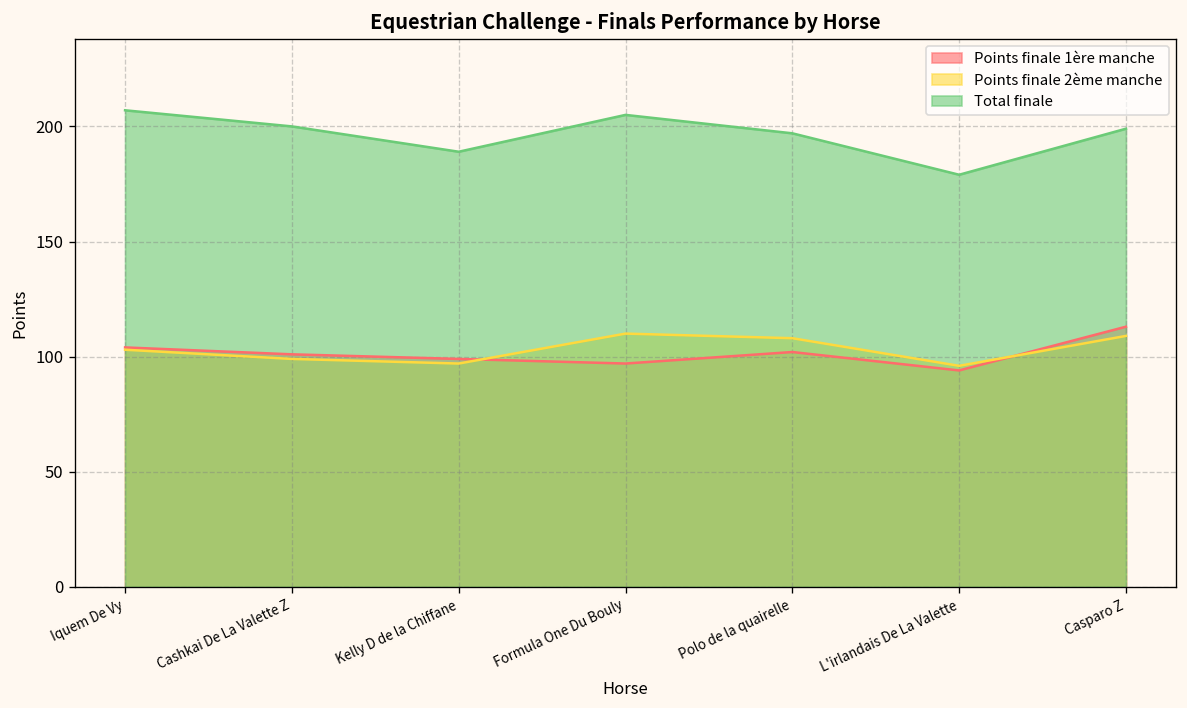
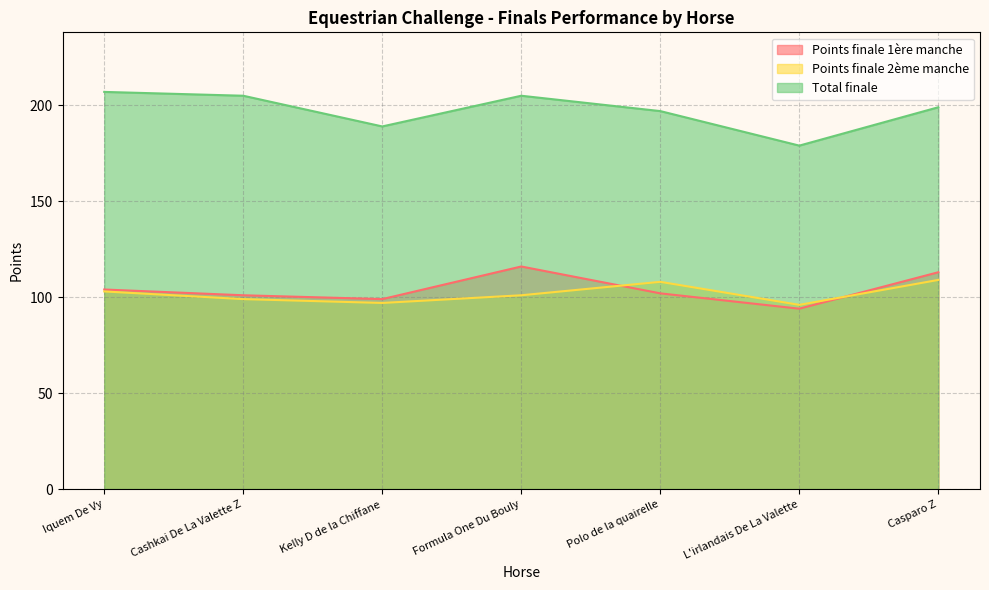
Total finale, Cashkai De La Valette Z: 200 -> 205
Points finale 1ère manche, Formula One Du Bouly: 97 -> 116
Points finale 2ème manche, Formula One Du Bouly: 110 -> 101
